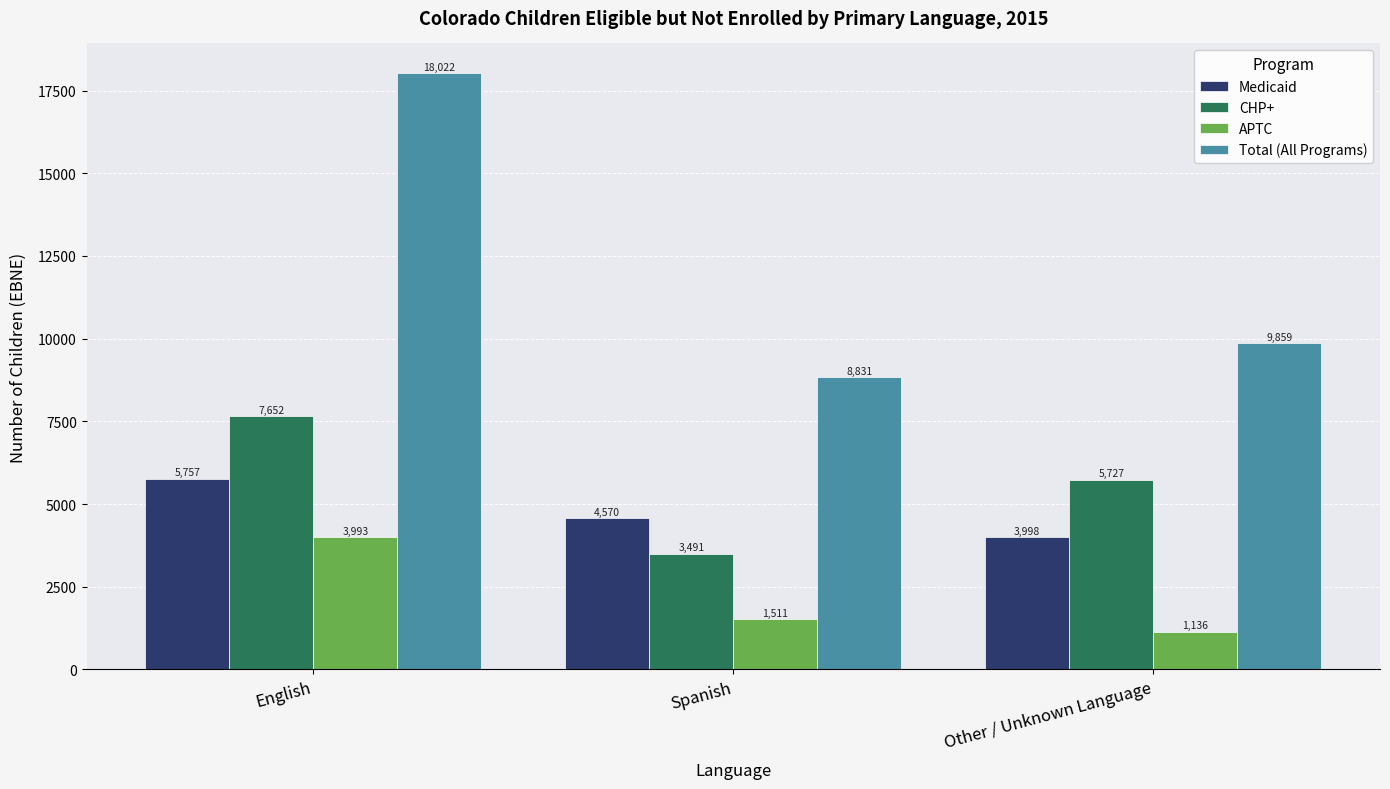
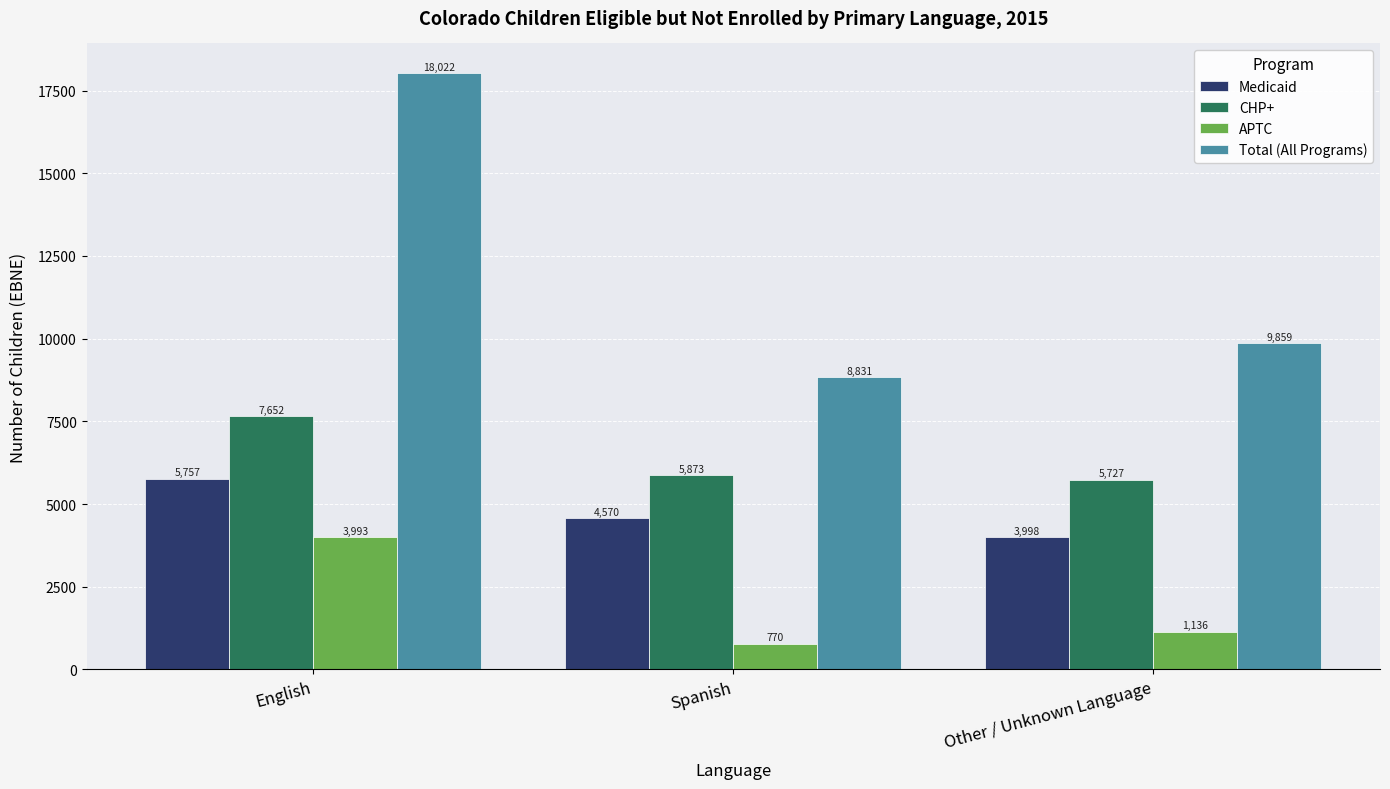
CHP+, Spanish: 3,491 -> 5,873
APTC, Spanish: 1,511 -> 770
